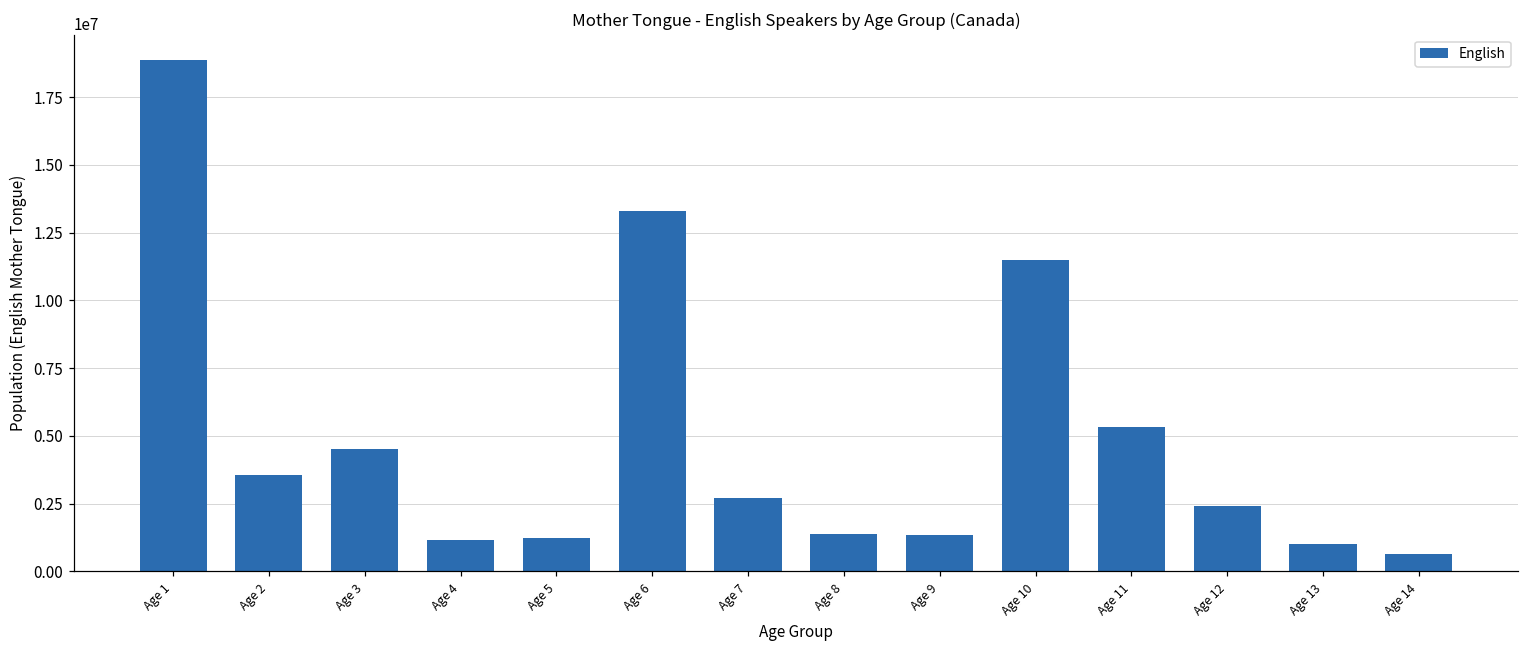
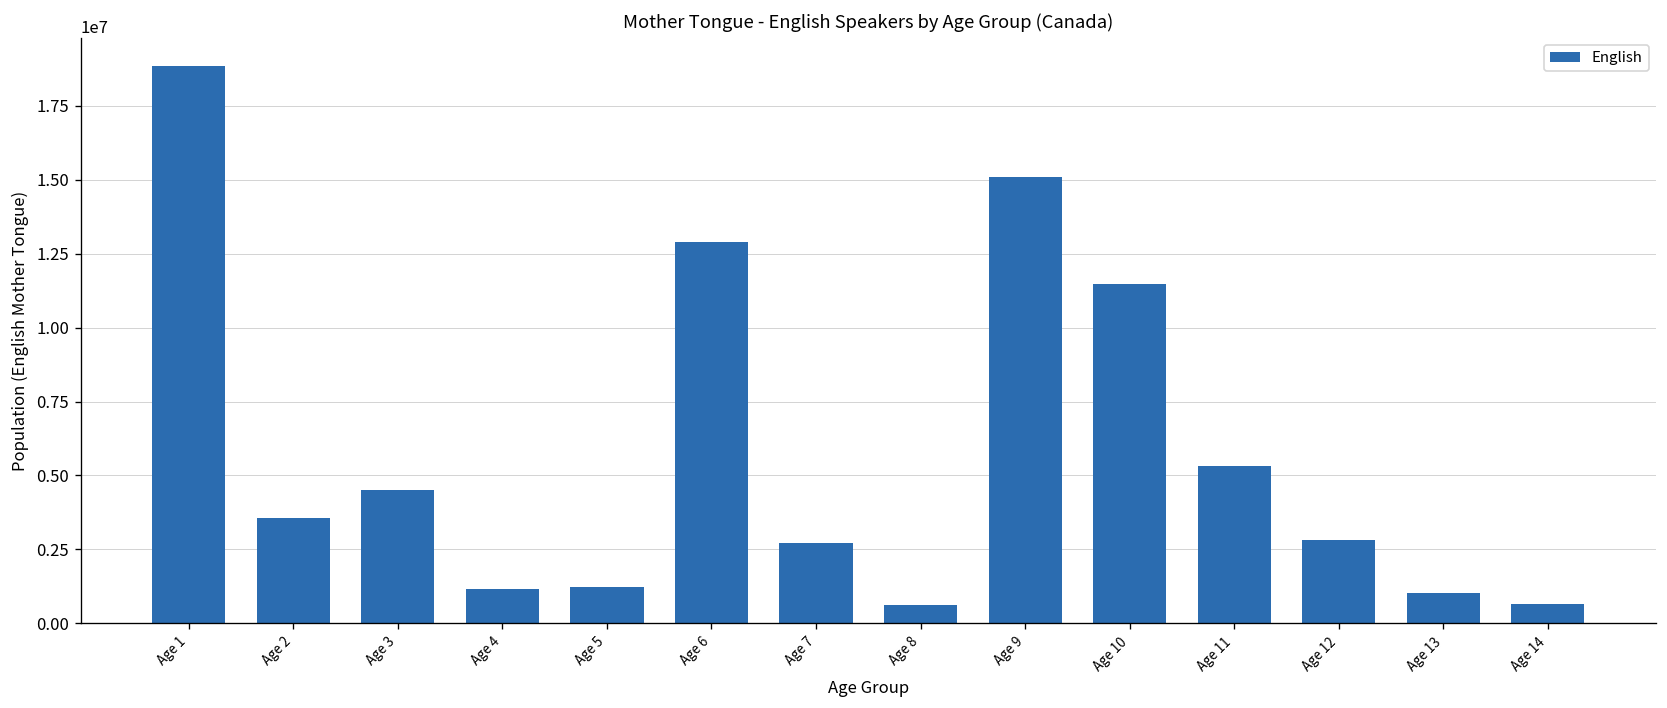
Age 6: 13300000 -> 12900000
Age 8: 1400000 -> 600000
Age 9: 1300000 -> 15100000
Age 12: 2400000 -> 2800000
